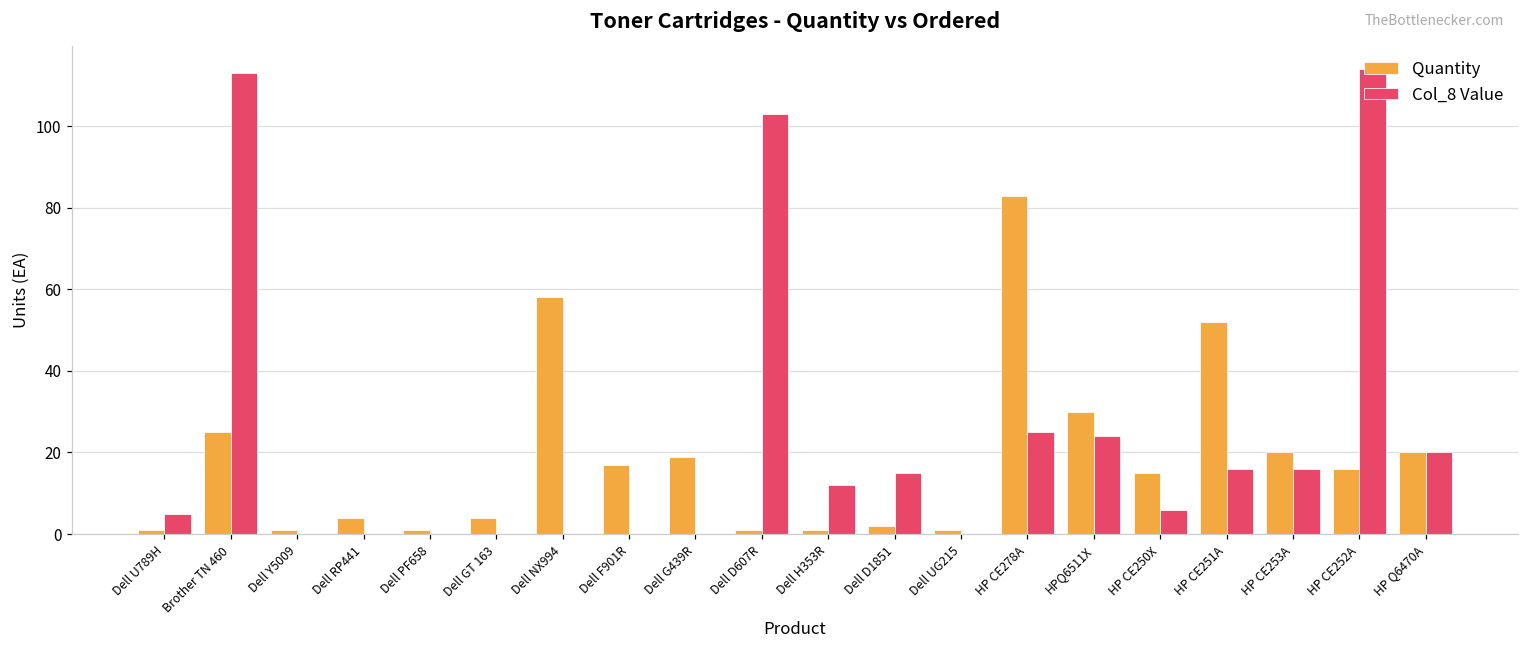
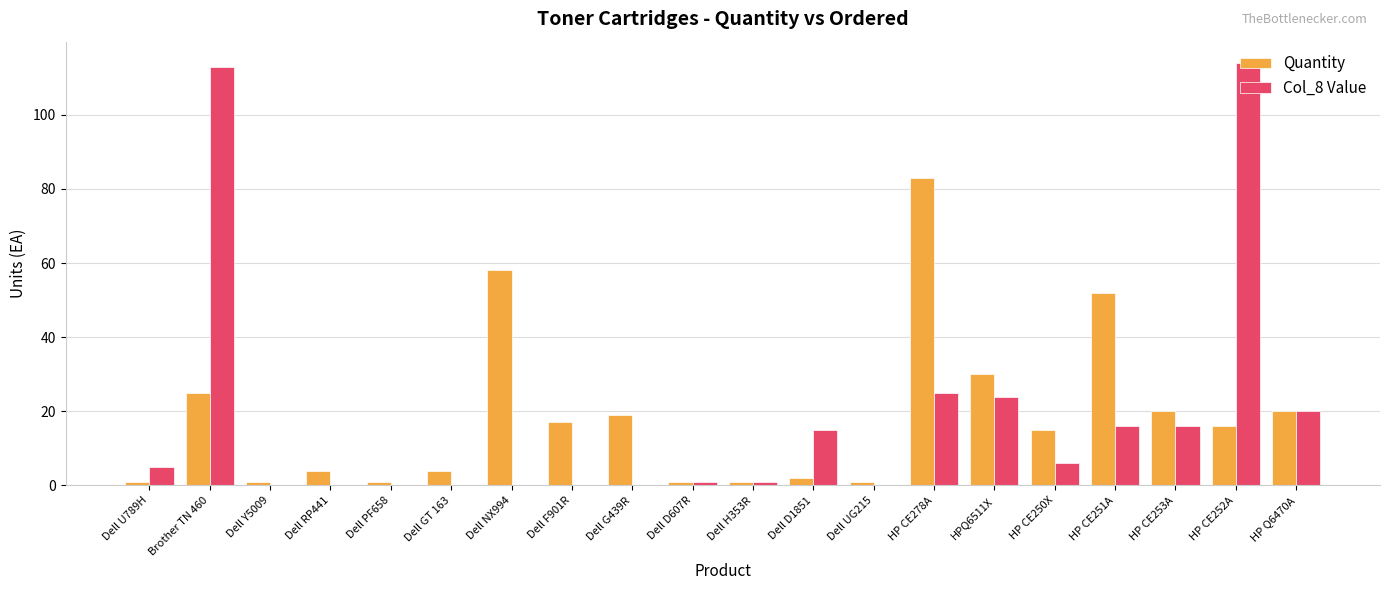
Col_8 Value, Dell D607R: 103 -> 1
Col_8 Value, Dell H353R: 12 -> 1
